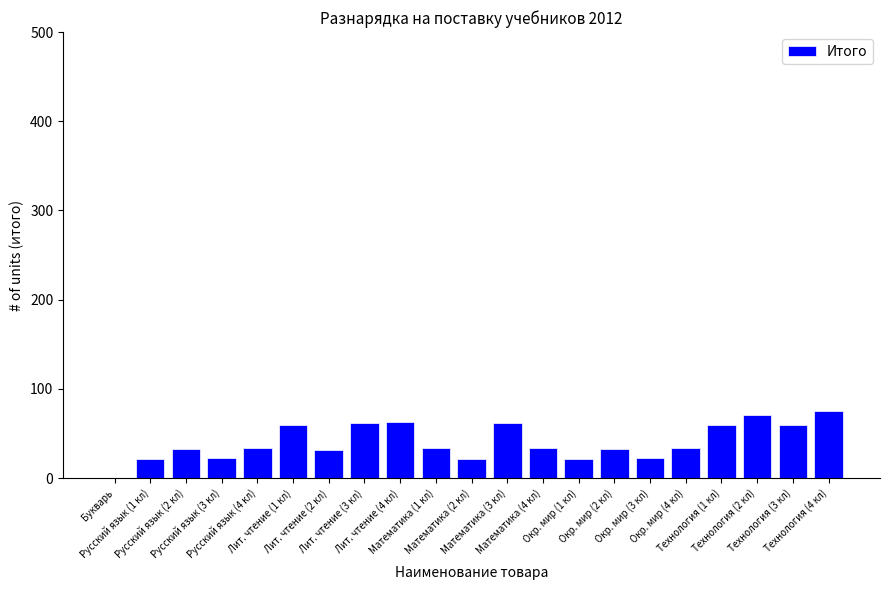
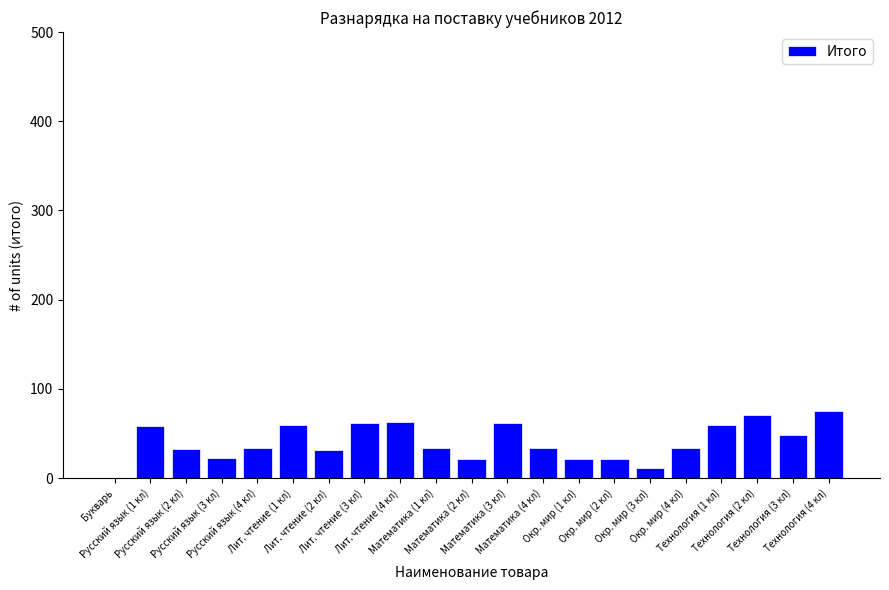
Русский язык (1 кл): 20 -> 60
Окр. мир (2 кл): 30 -> 20
Окр. мир (3 кл): 20 -> 10
Технология (3 кл): 60 -> 50
